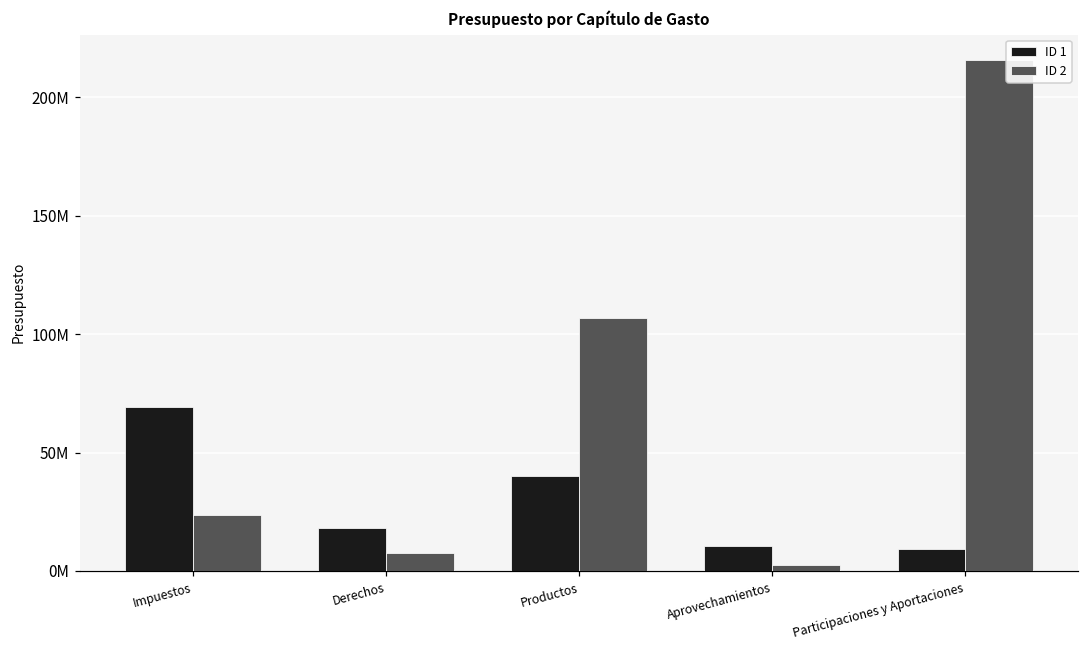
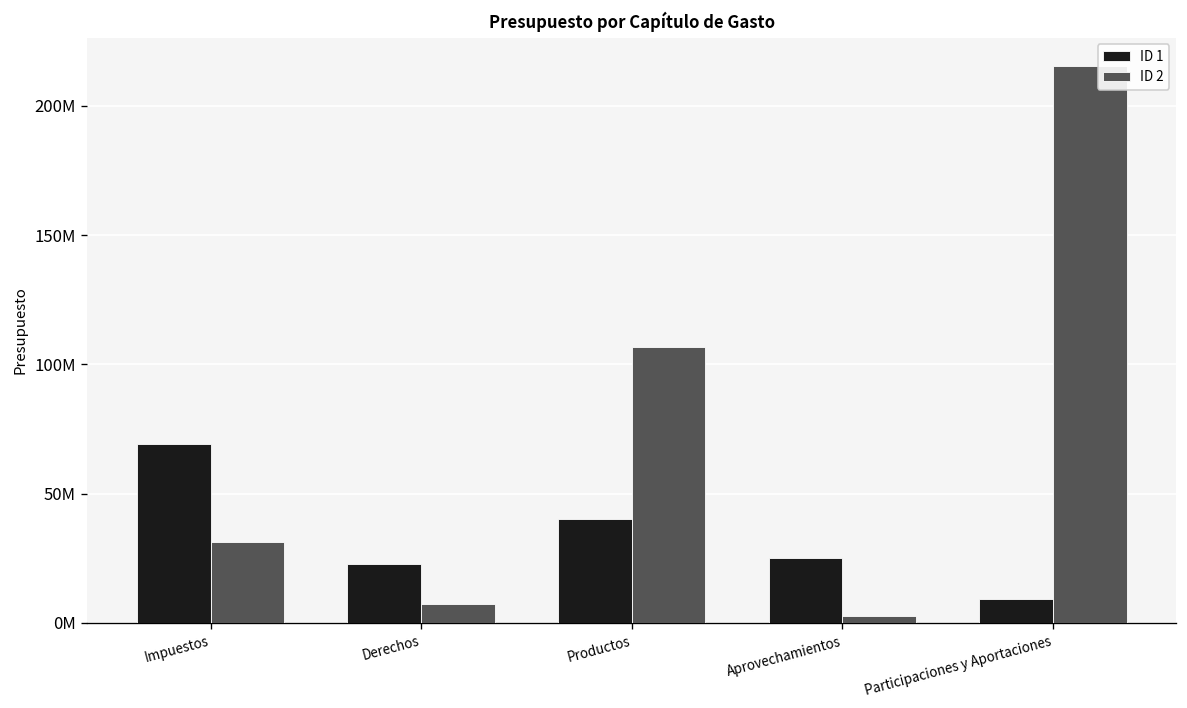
ID 2, Impuestos: 24000000 -> 31000000
ID 1, Derechos: 18000000 -> 23000000
ID 1, Aprovechamientos: 10000000 -> 25000000
